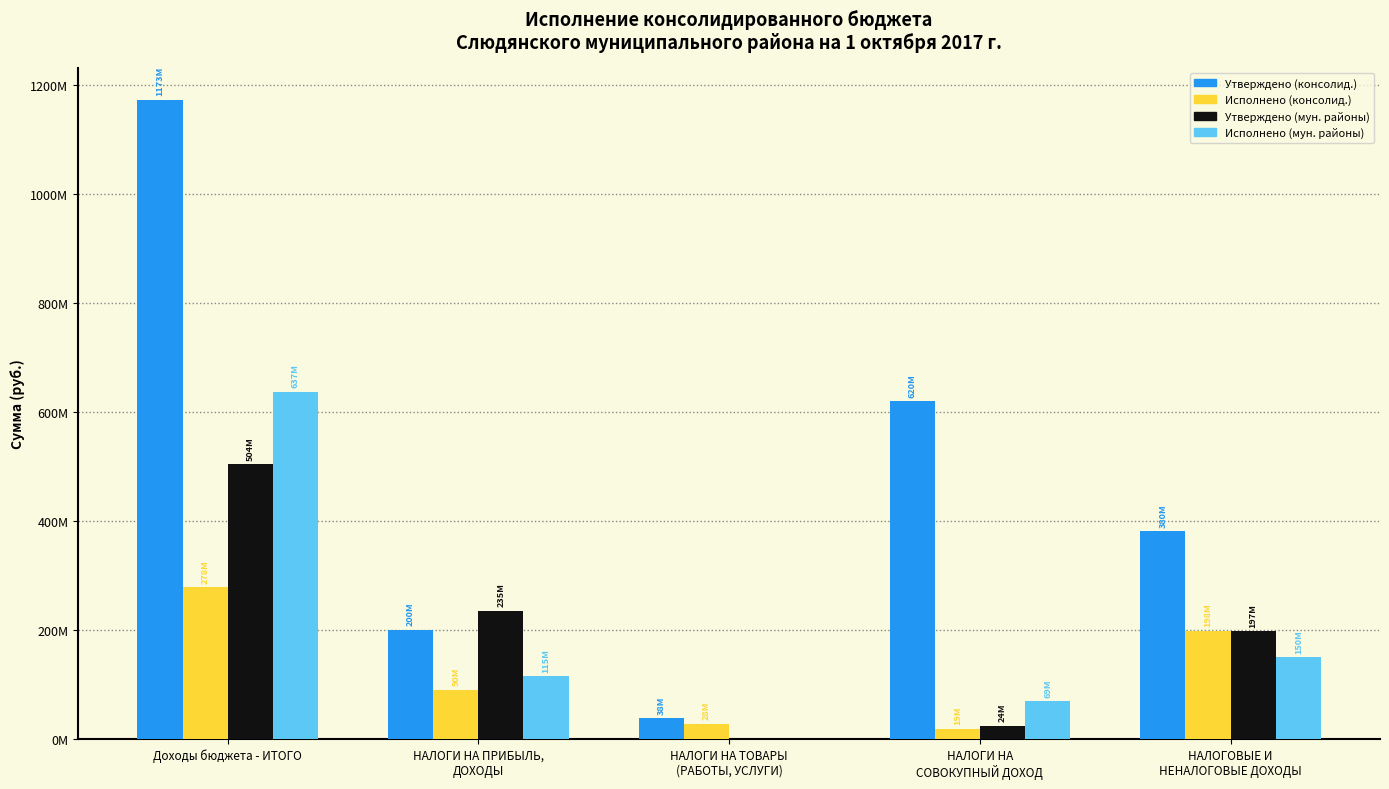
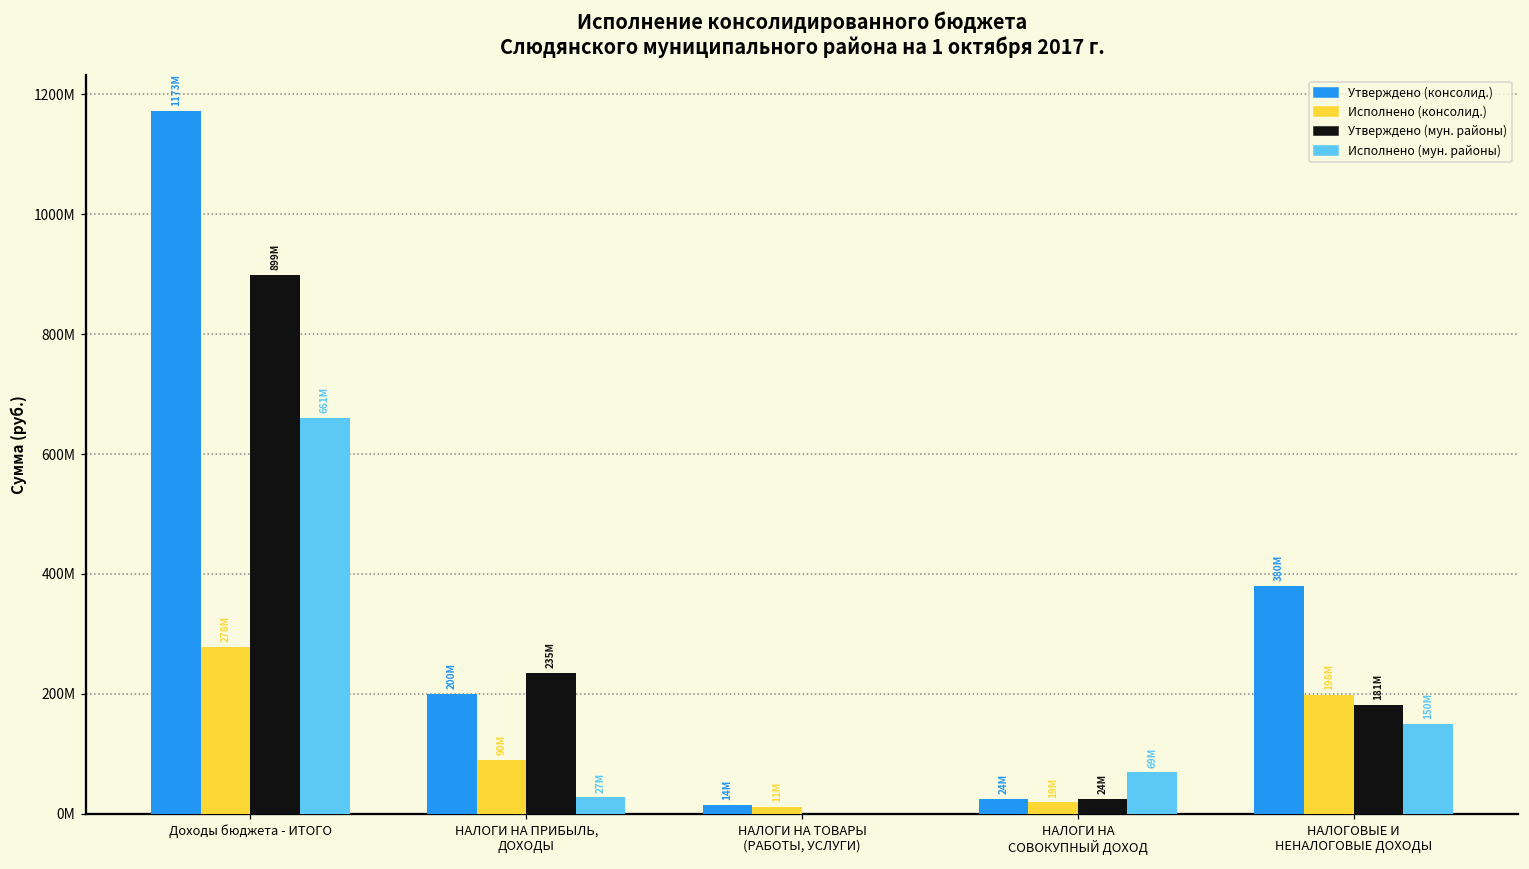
Утверждено (мун. районы), Доходы бюджета - ИТОГО: 504M -> 899M
Исполнено (мун. районы), Доходы бюджета - ИТОГО: 637M -> 661M
Исполнено (мун. районы), НАЛОГИ НА ПРИБЫЛЬ, ДОХОДЫ: 115M -> 27M
Утверждено (консолид.), НАЛОГИ НА ТОВАРЫ (РАБОТЫ, УСЛУГИ): 38M -> 14M
Исполнено (консолид.), НАЛОГИ НА ТОВАРЫ (РАБОТЫ, УСЛУГИ): 28M -> 11M
Утверждено (консолид.), НАЛОГИ НА СОВОКУПНЫЙ ДОХОД: 620M -> 24M
Утверждено (мун. районы), НАЛОГОВЫЕ И НЕНАЛОГОВЫЕ ДОХОДЫ: 197M -> 181M
